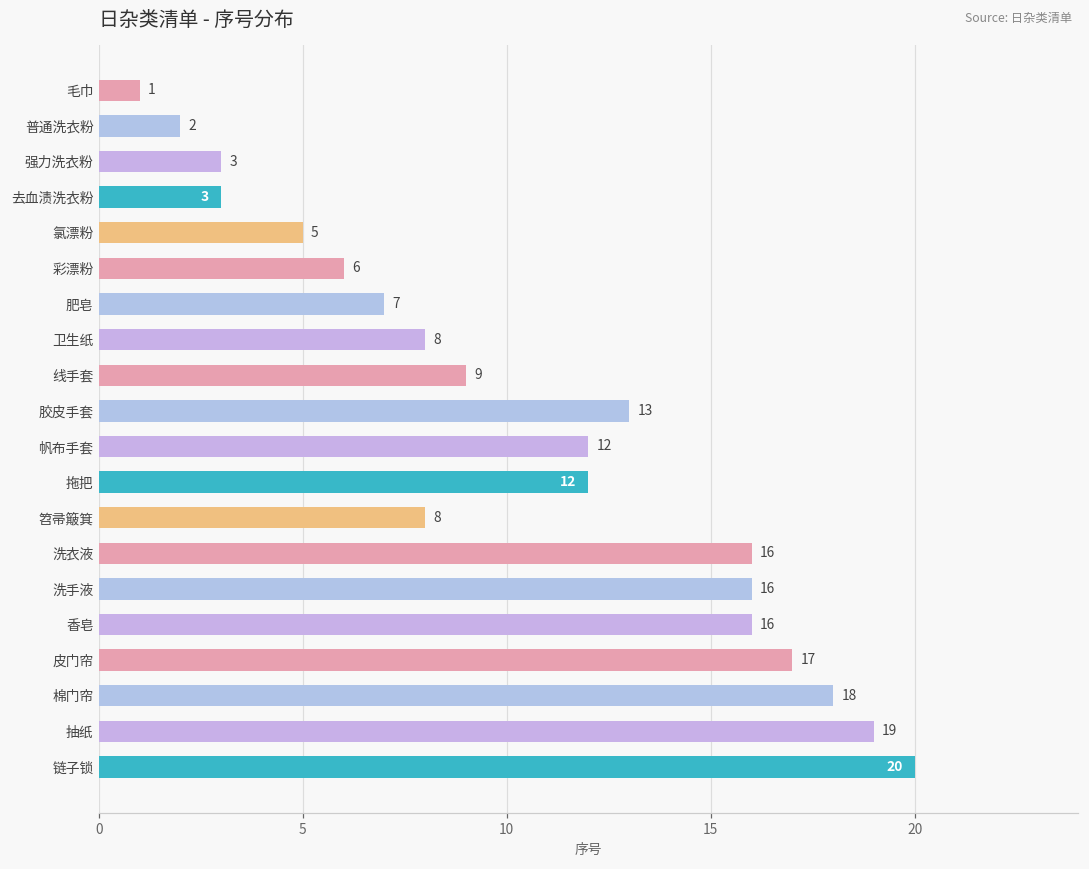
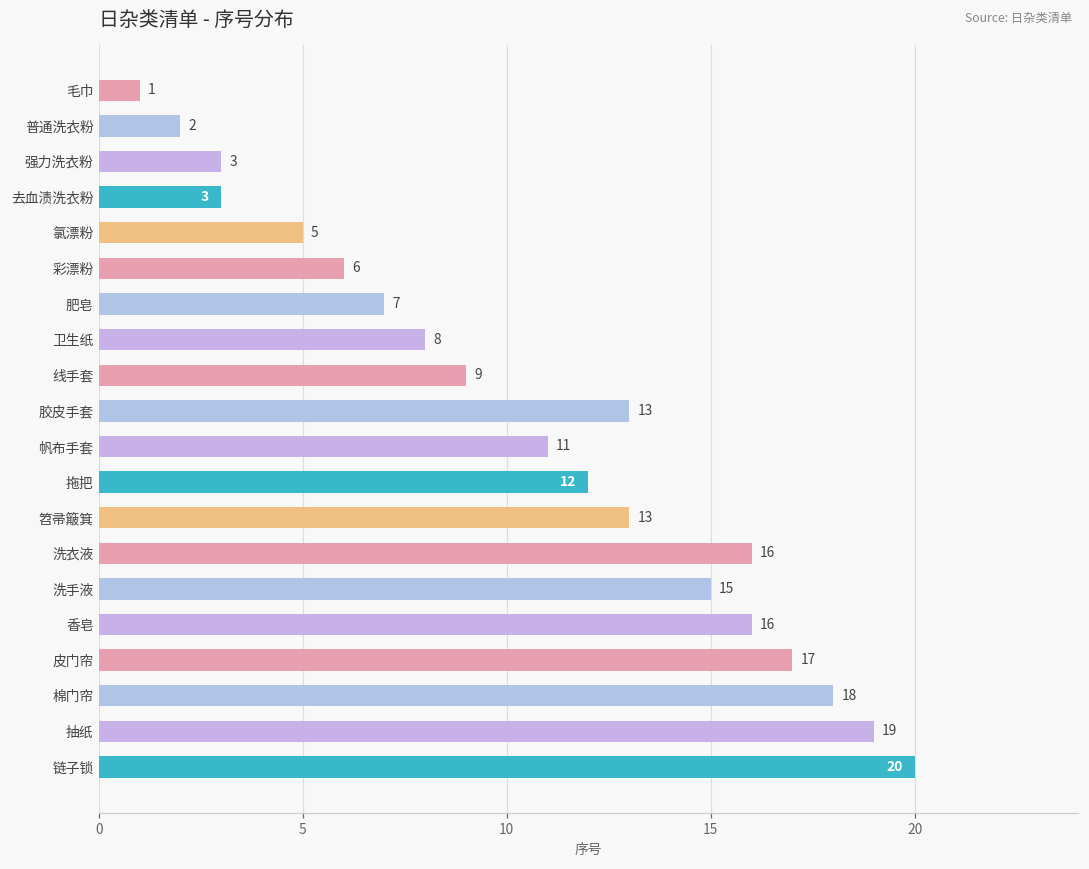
帆布手套: 12 -> 11
笤帚簸箕: 8 -> 13
洗手液: 16 -> 15
